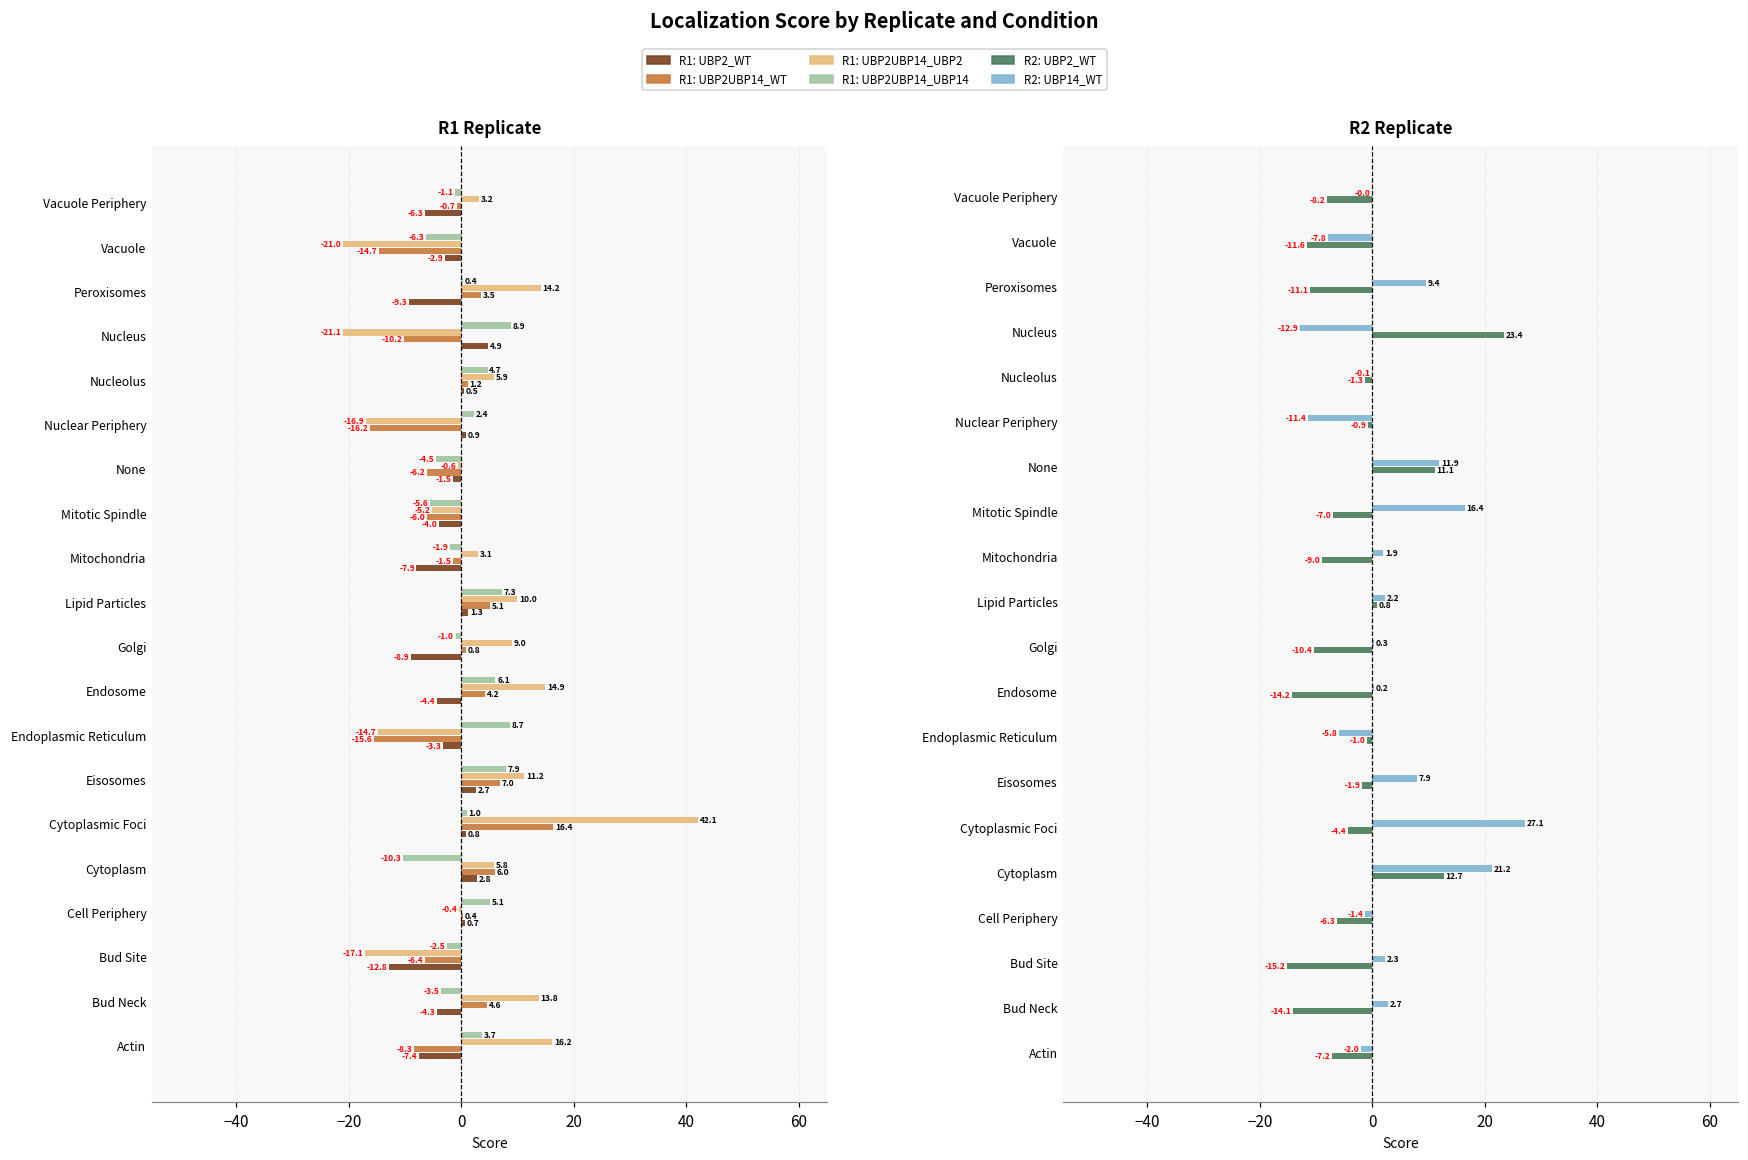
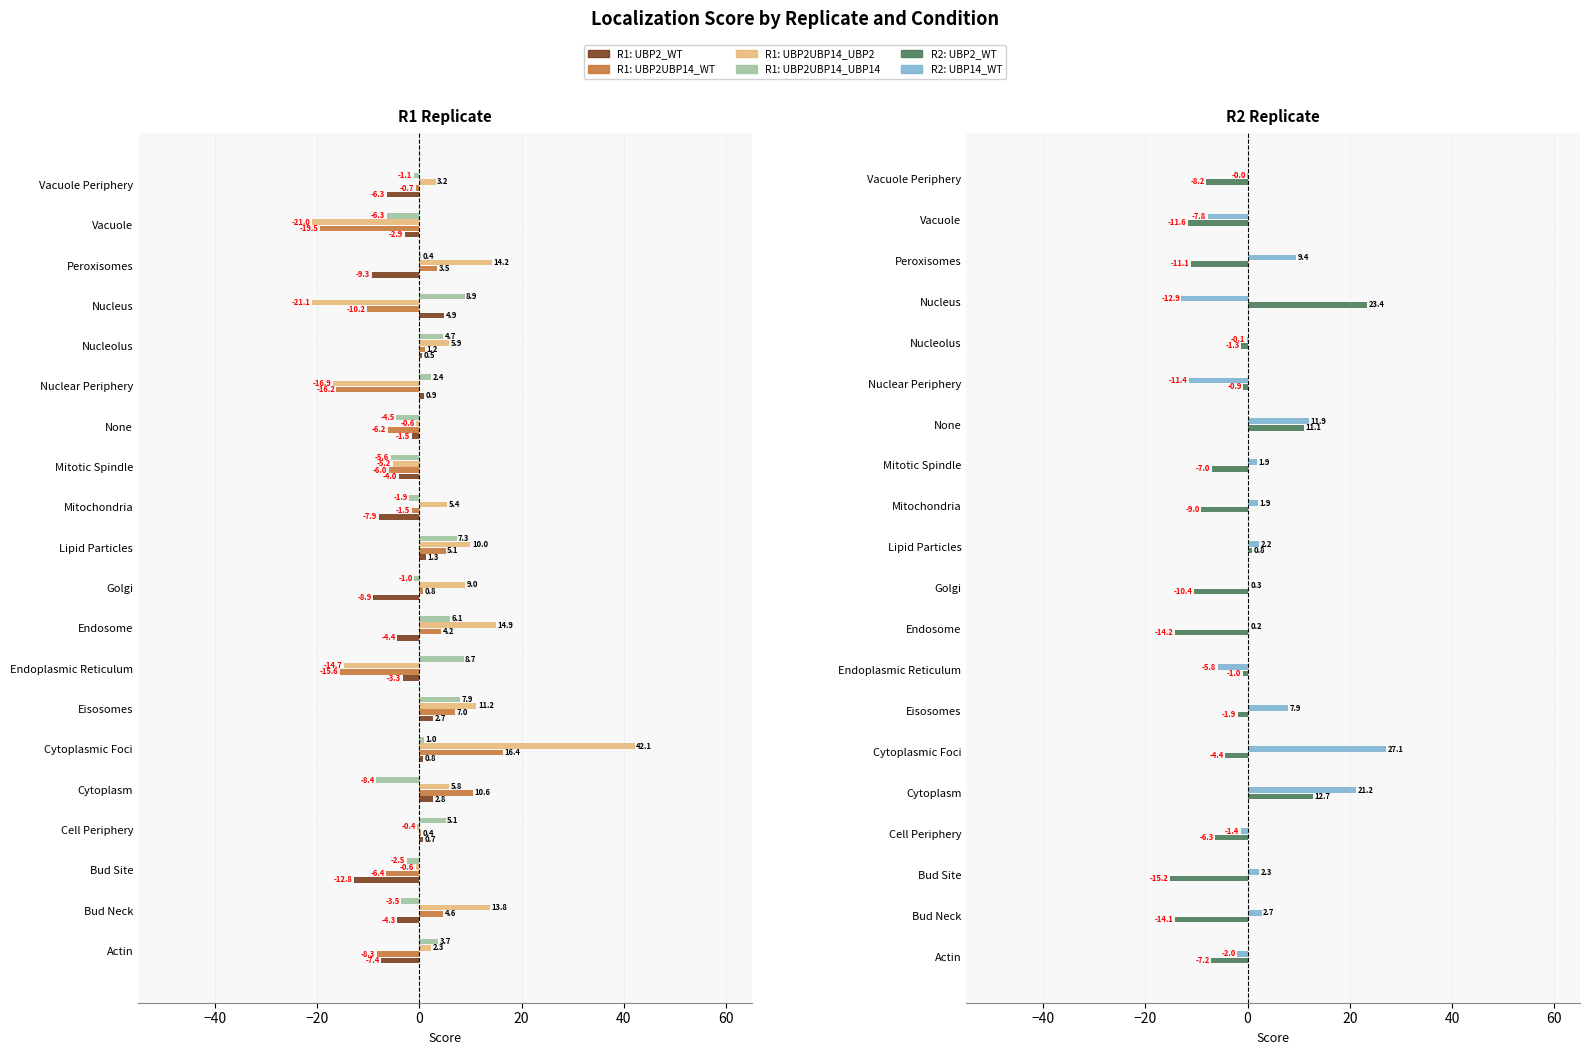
R1 Replicate, R1: UBP2UBP14_WT, Vacuole: -14.7 -> -19.5
R1 Replicate, R1: UBP2UBP14_UBP2, Mitochondria: 3.1 -> 5.4
R1 Replicate, R1: UBP2UBP14_UBP14, Cytoplasm: -10.3 -> -8.4
R1 Replicate, R1: UBP2UBP14_WT, Cytoplasm: 6.0 -> 10.6
R1 Replicate, R1: UBP2UBP14_UBP2, Bud Site: -17.1 -> -0.6
R1 Replicate, R1: UBP2UBP14_UBP2, Actin: 16.2 -> 2.3
R2 Replicate, R2: UBP14_WT, Mitotic Spindle: 16.4 -> 1.9
